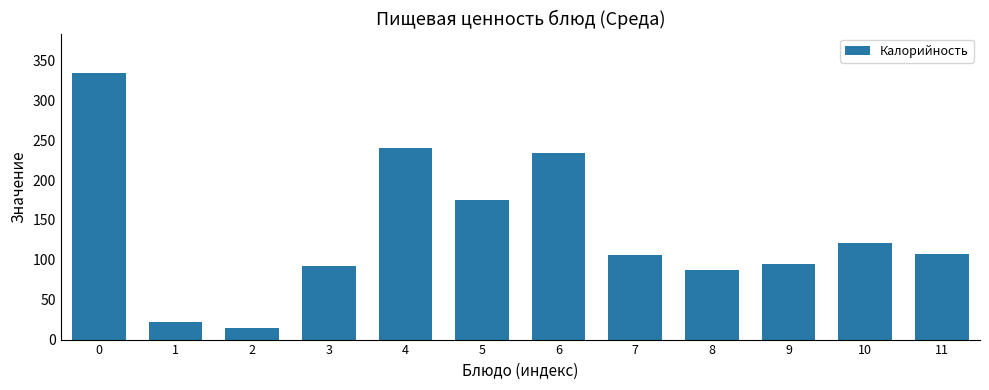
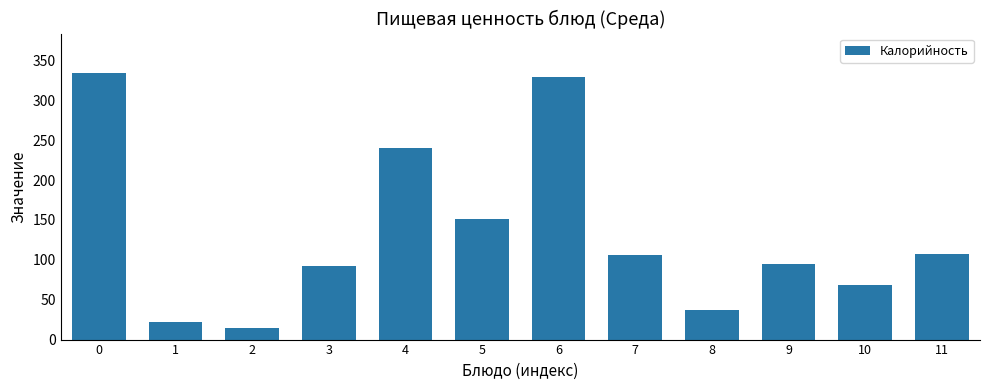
5: 180 -> 150
6: 230 -> 330
8: 90 -> 40
10: 120 -> 70
